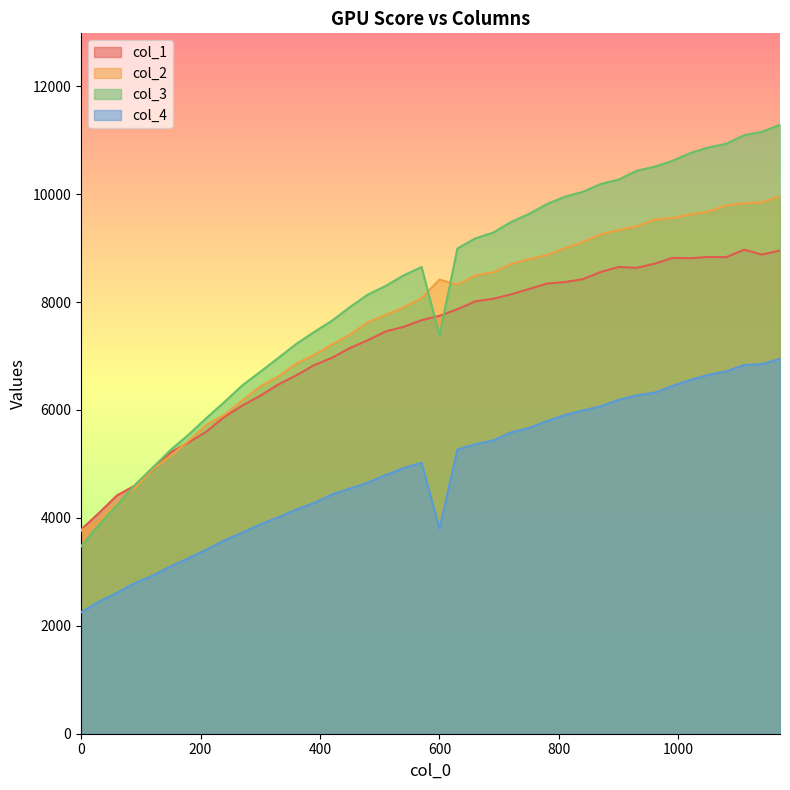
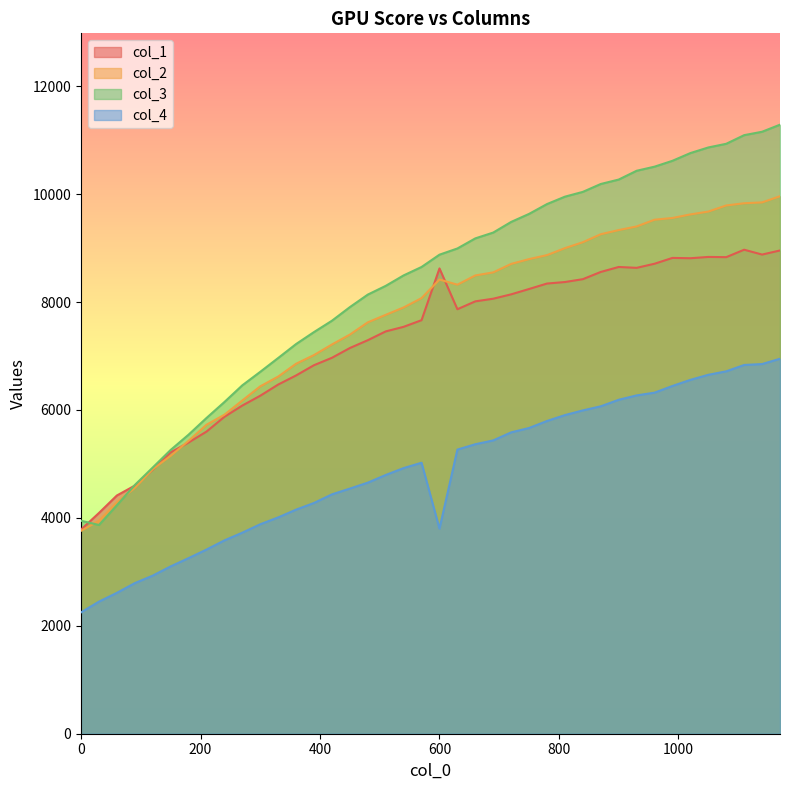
col_3, 0: 3500 -> 3900
col_1, 600: 7700 -> 8600
col_3, 600: 7400 -> 8900
